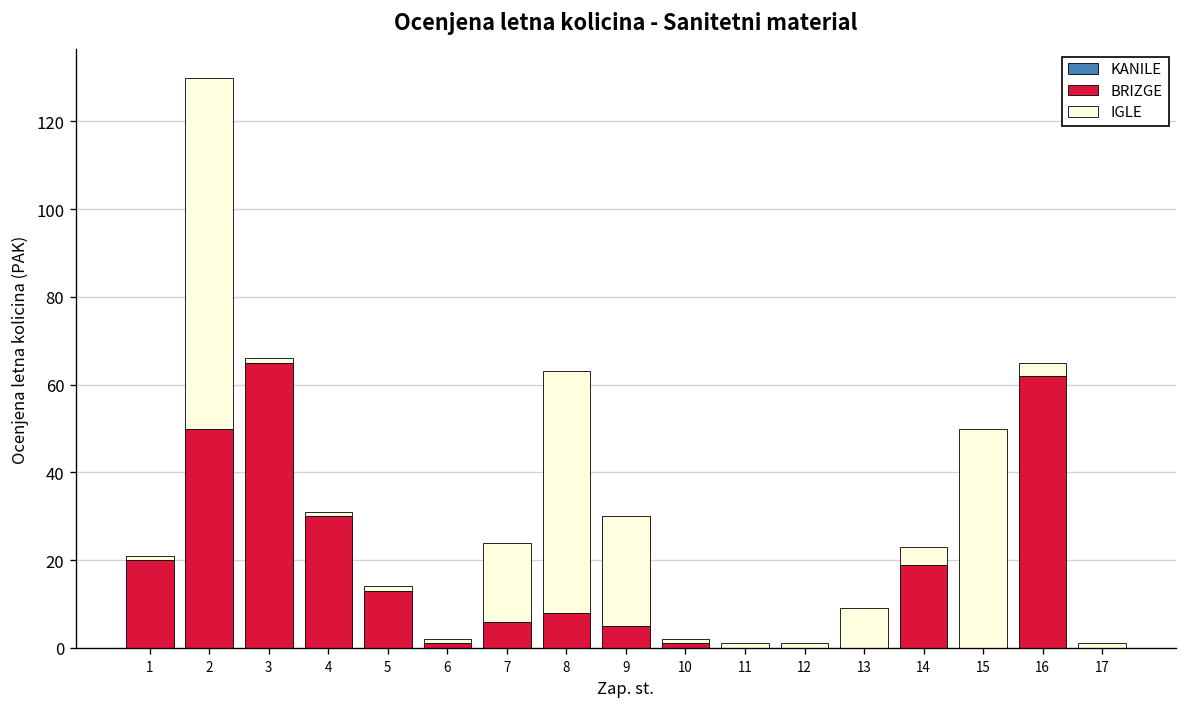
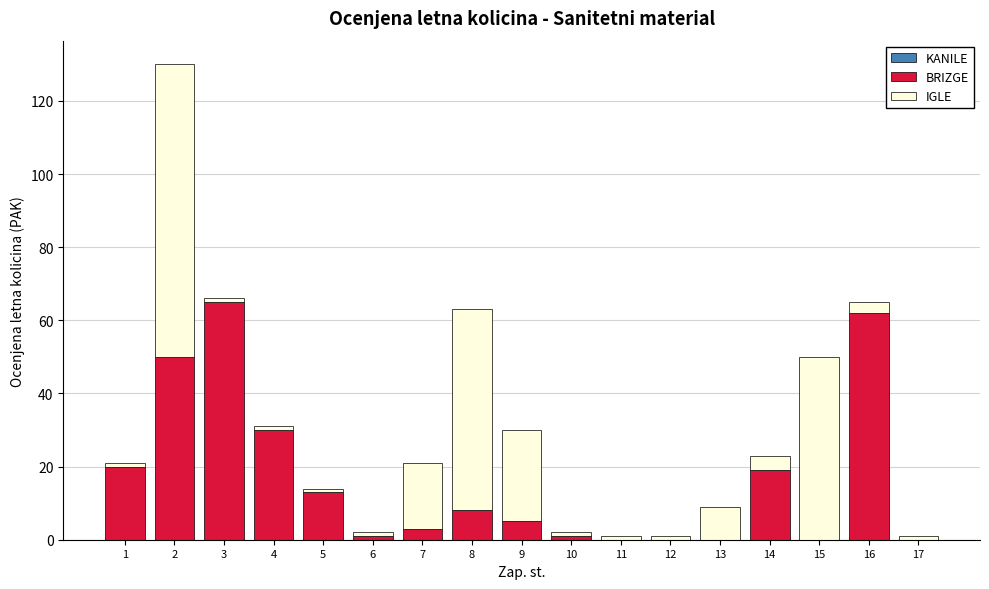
BRIZGE, 7: 6 -> 3
